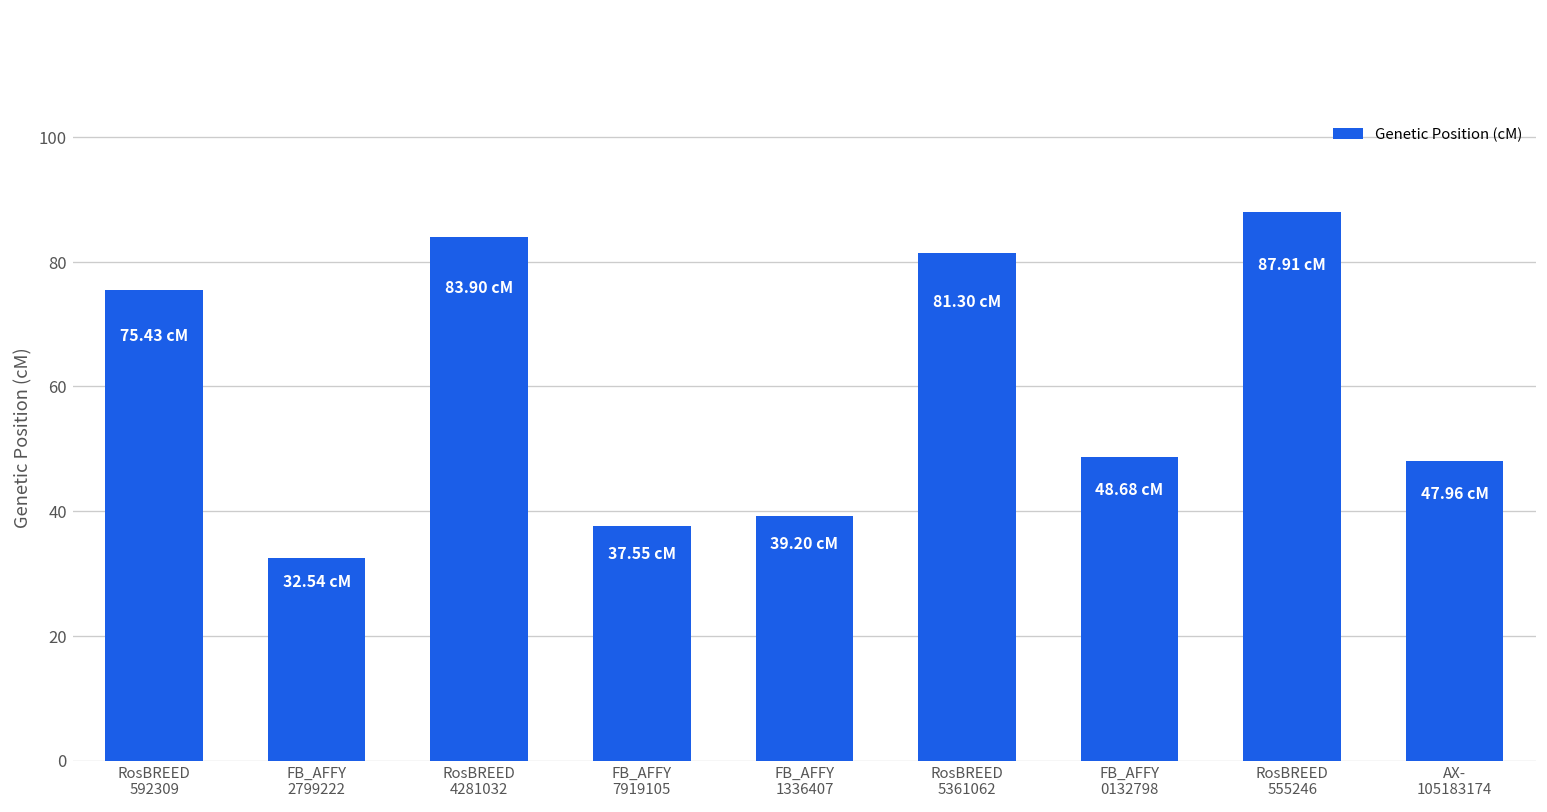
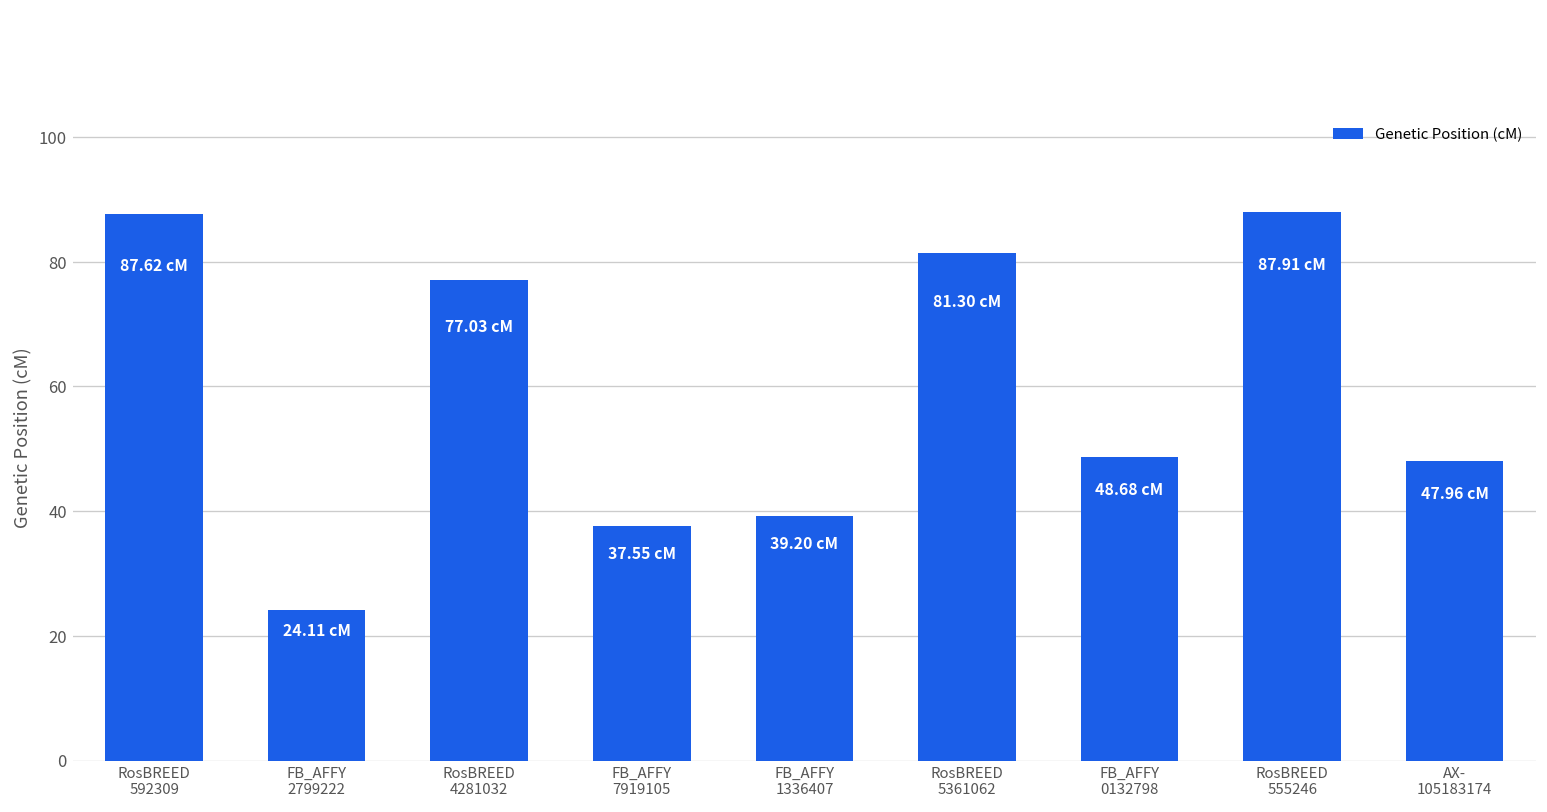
RosBREED 592309: 75.43 -> 87.62
FB_AFFY 2799222: 32.54 -> 24.11
RosBREED 4281032: 83.90 -> 77.03
